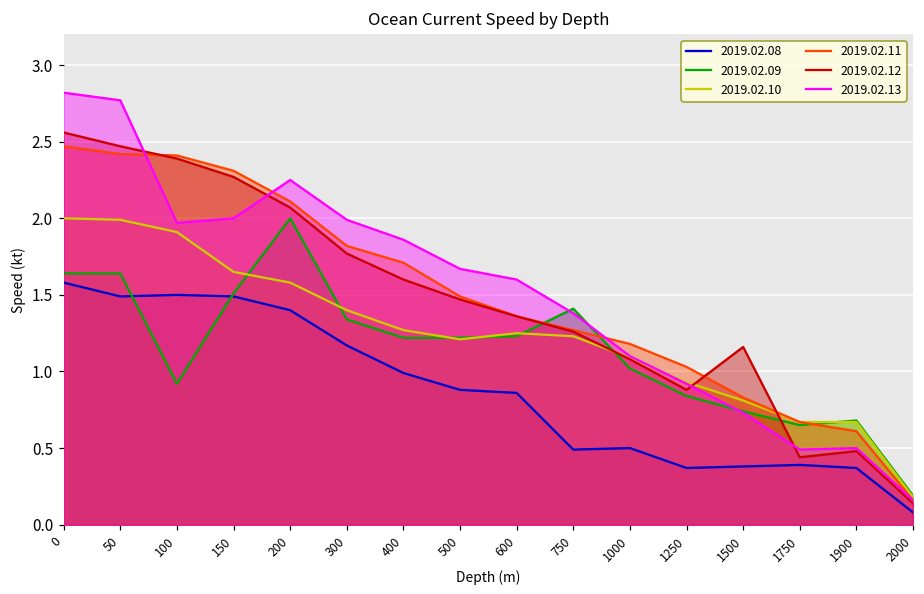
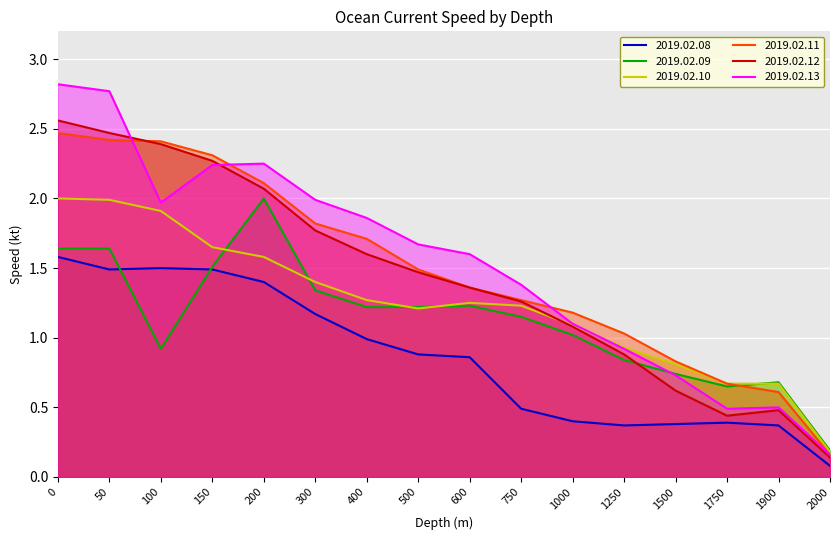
2019.02.13, 150: 2.00 -> 2.24
2019.02.09, 750: 1.41 -> 1.15
2019.02.08, 1000: 0.5 -> 0.4
2019.02.12, 1500: 1.16 -> 0.62
